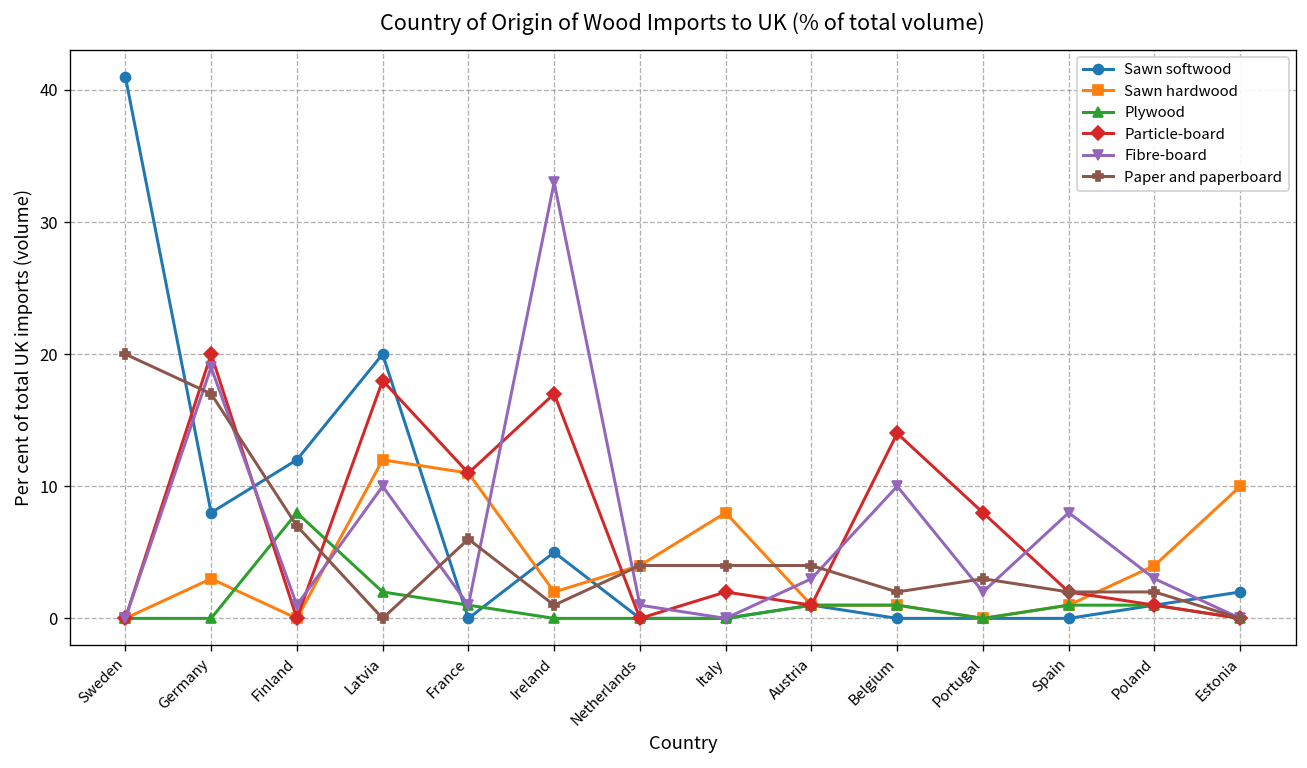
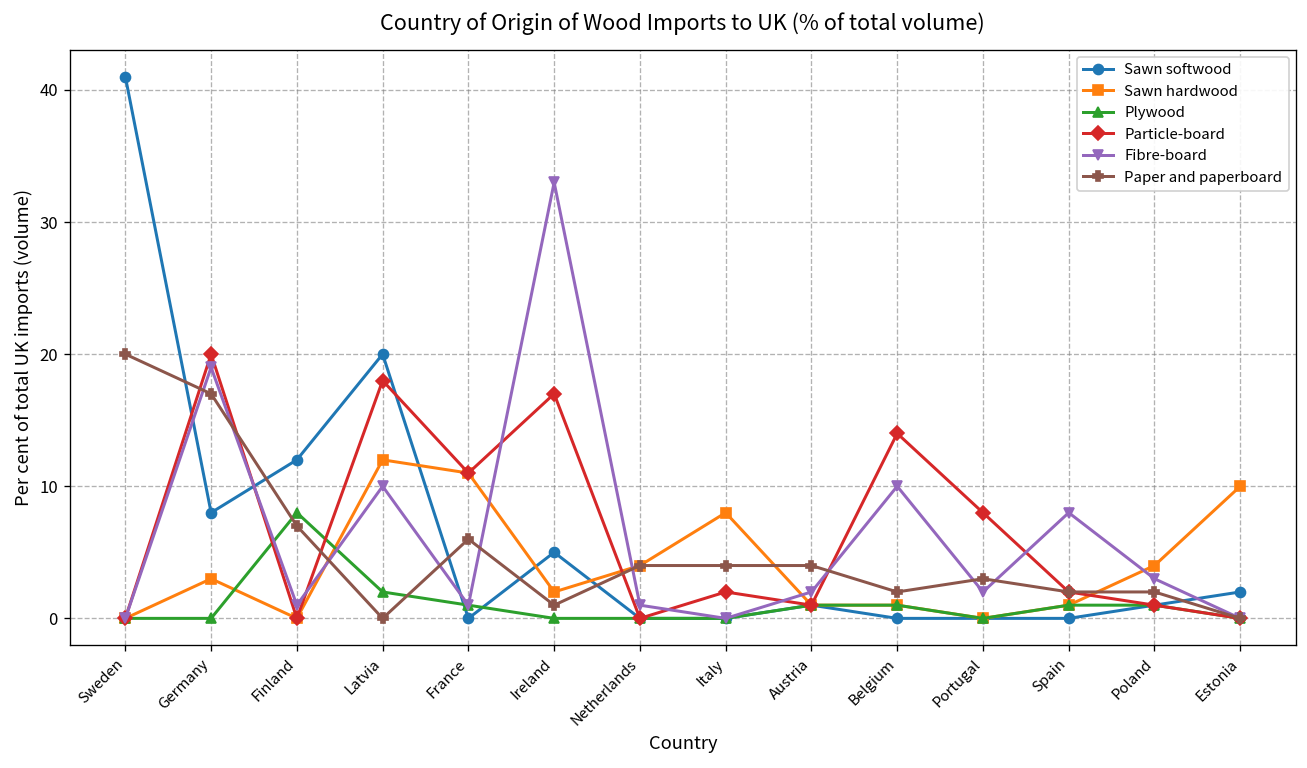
Fibre-board, Austria: 3 -> 2
